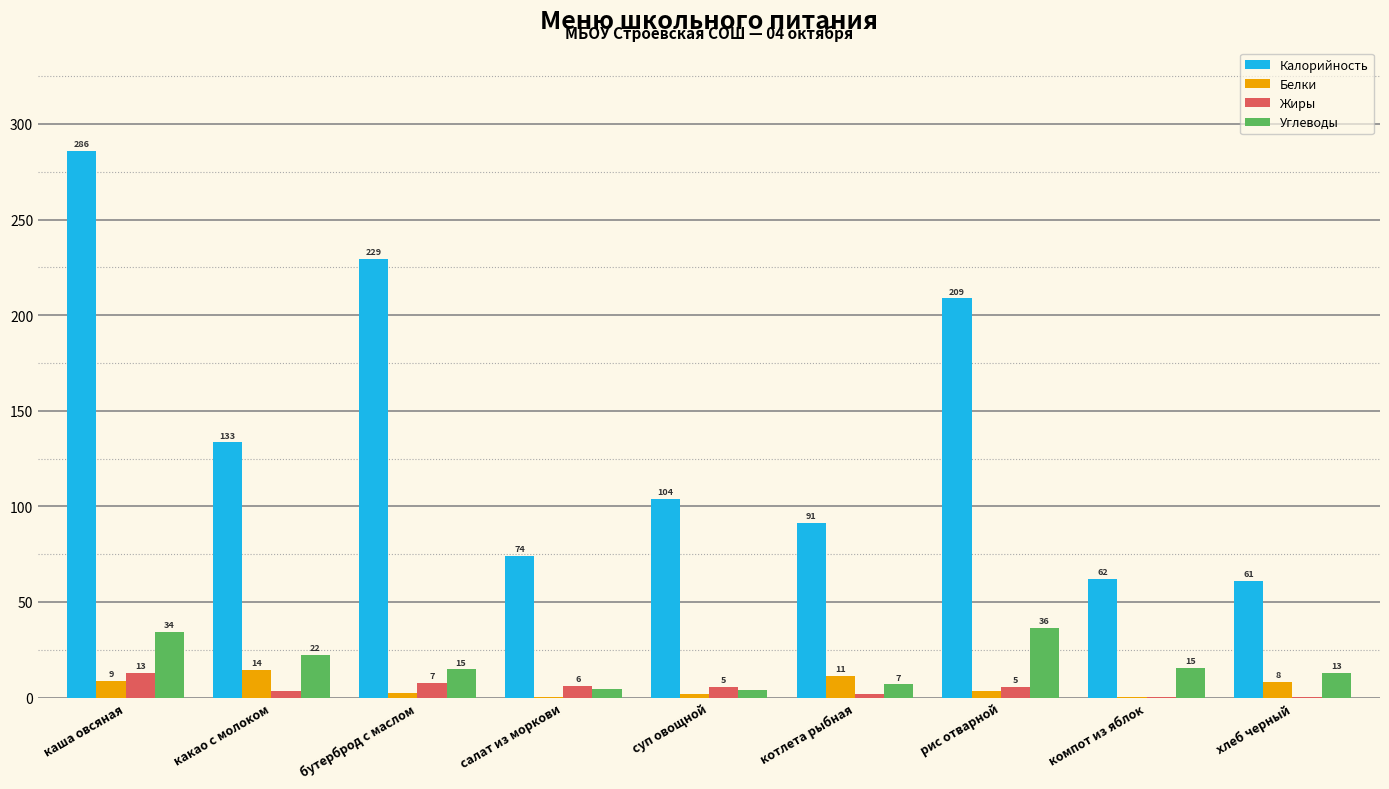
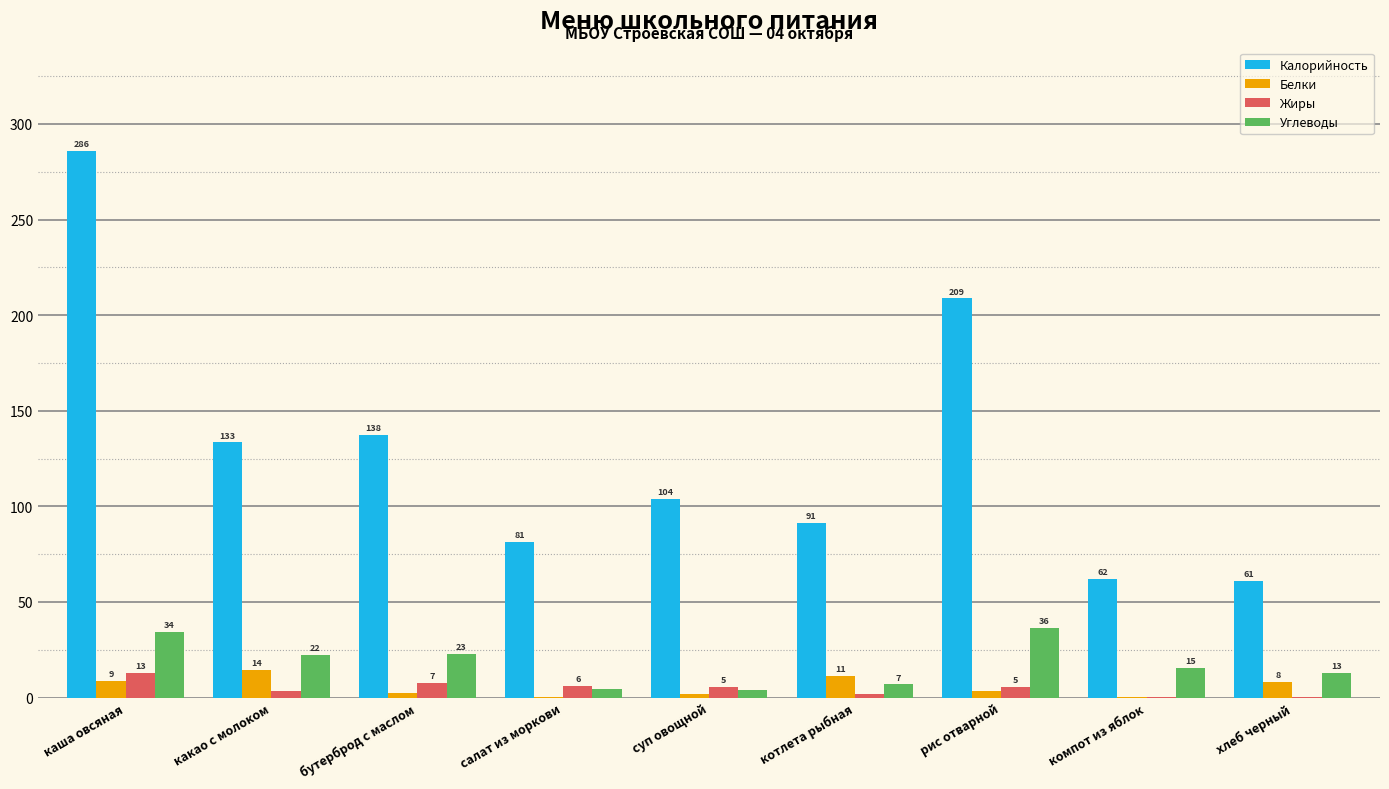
Калорийность, бутерброд с маслом: 229 -> 138
Углеводы, бутерброд с маслом: 15 -> 23
Калорийность, салат из моркови: 74 -> 81
